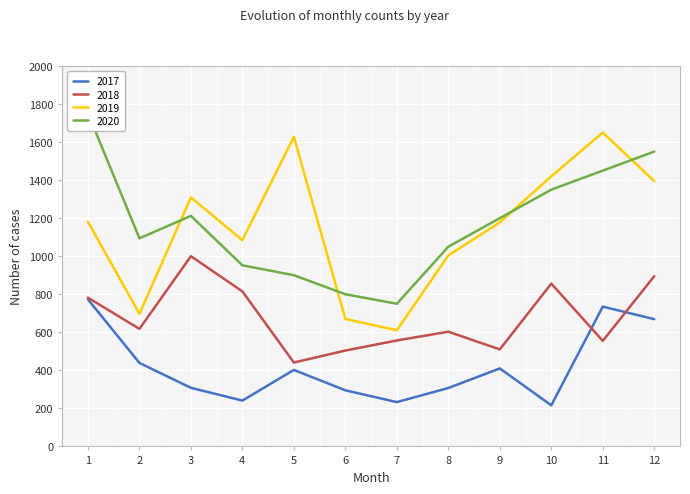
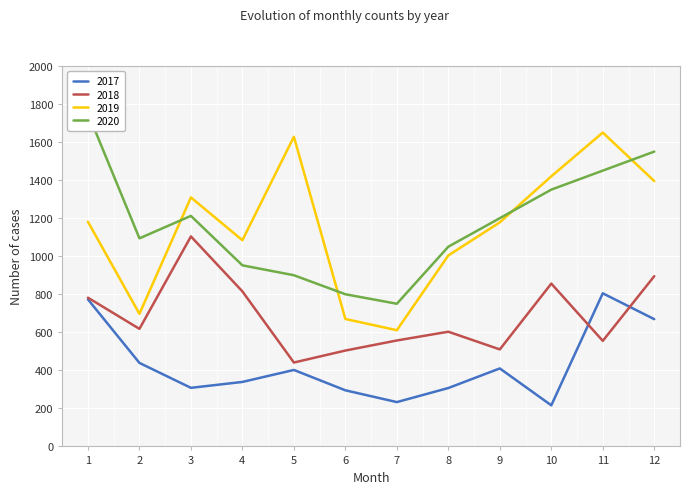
2018, 3: 1000 -> 1100
2017, 4: 240 -> 340
2017, 11: 740 -> 810
